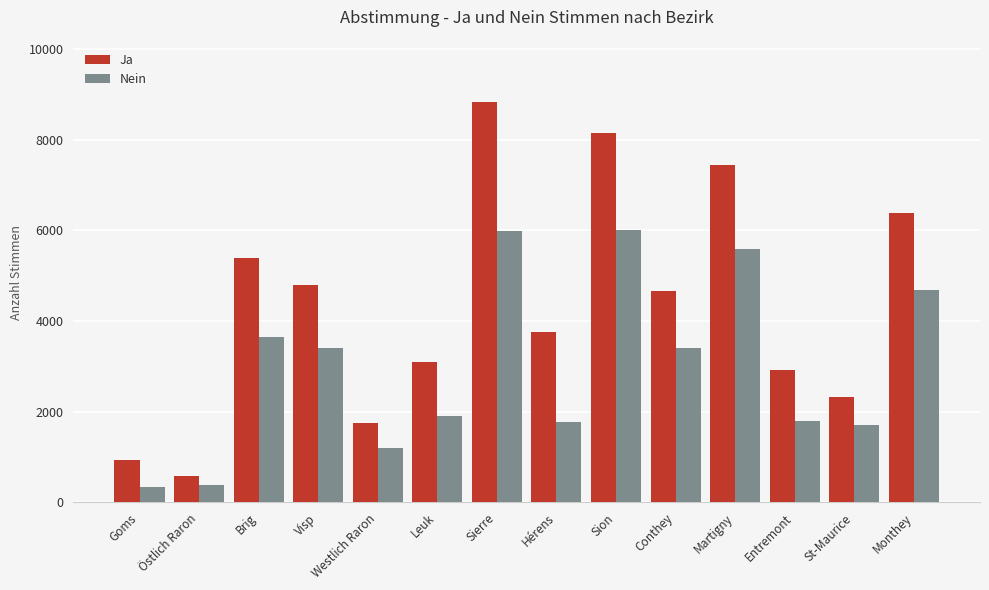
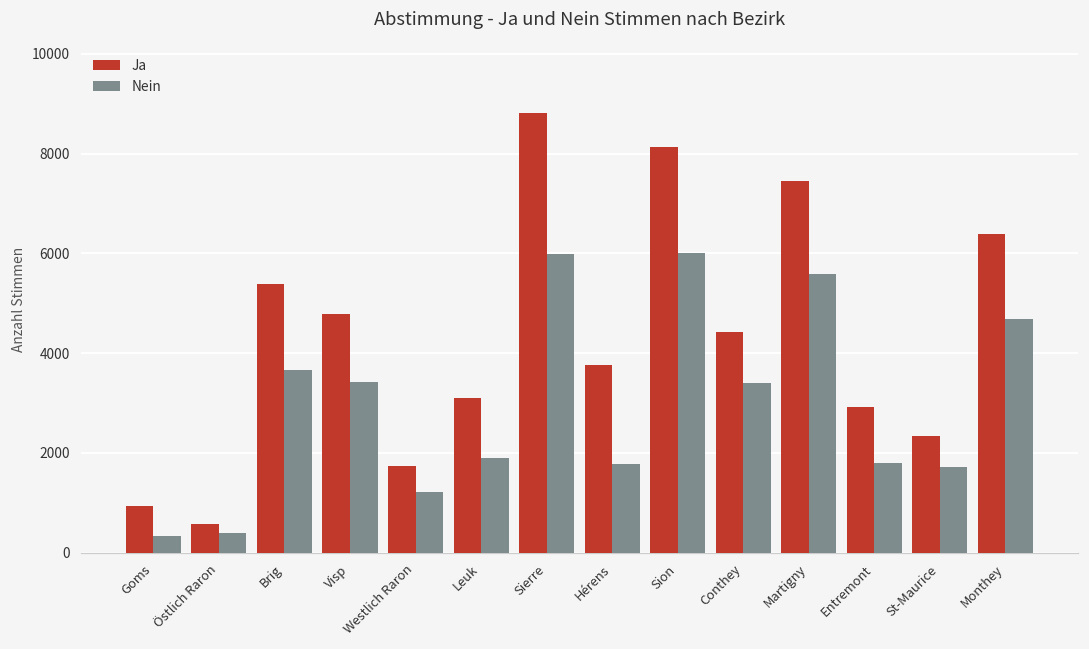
Ja, Conthey: 4700 -> 4400
